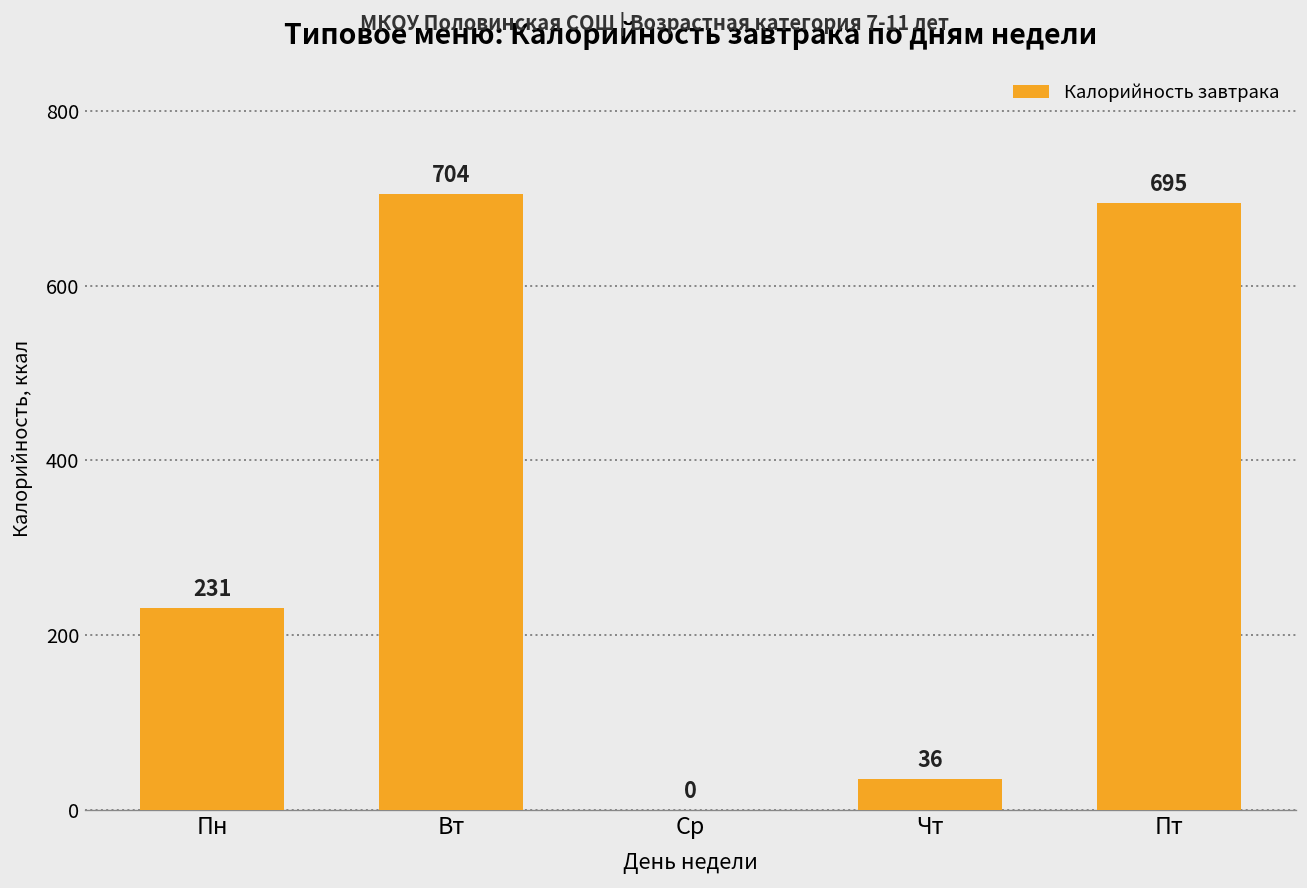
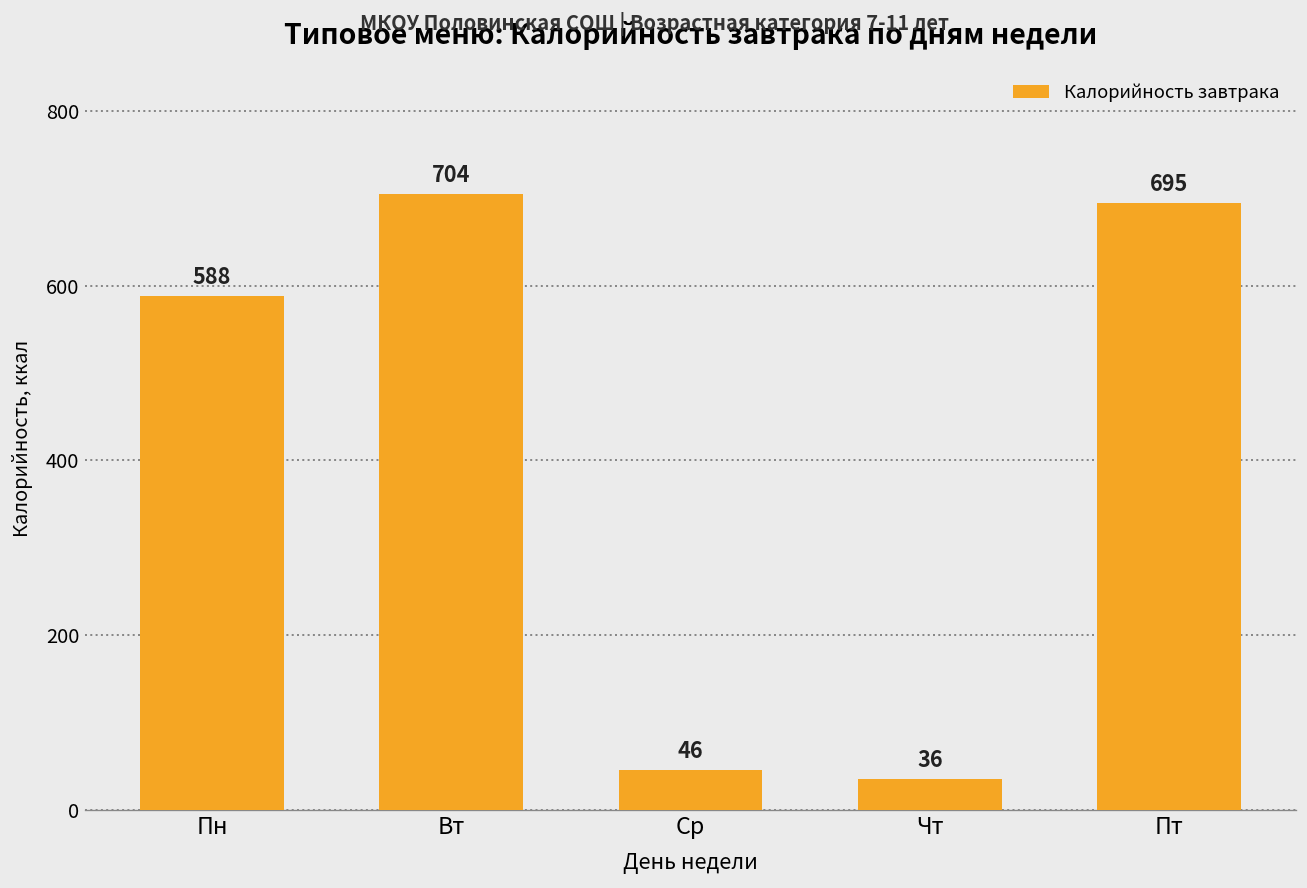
Пн: 231 -> 588
Ср: 0 -> 46
